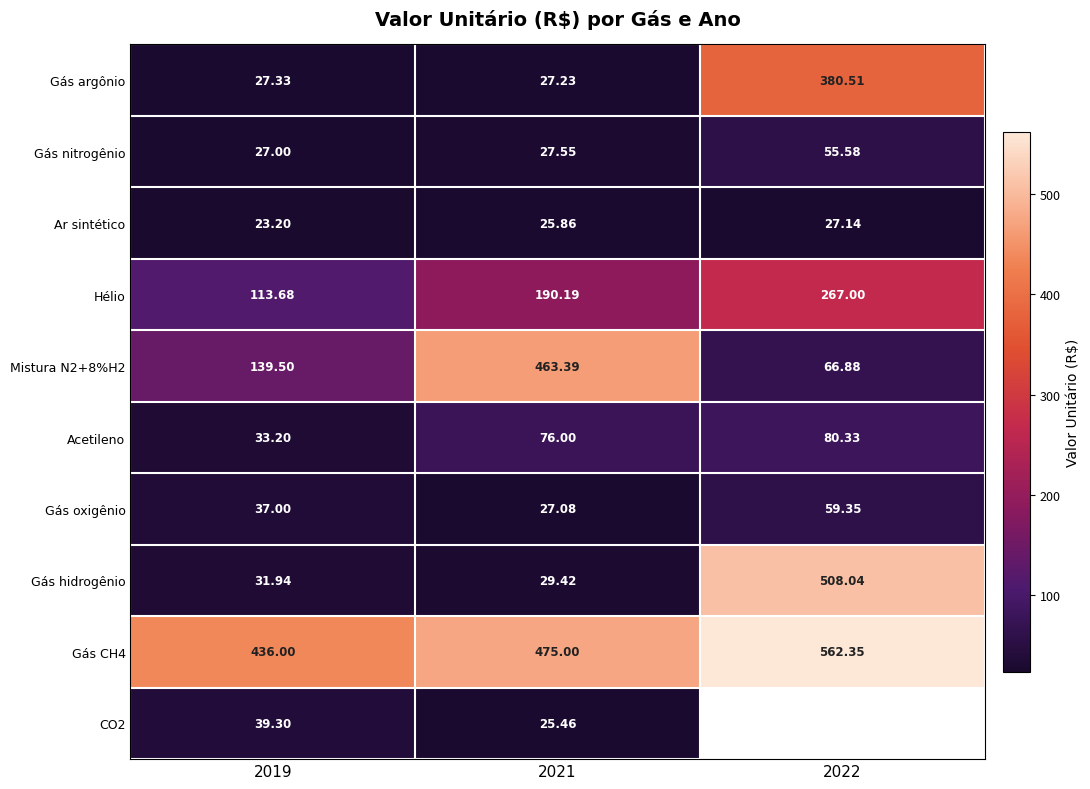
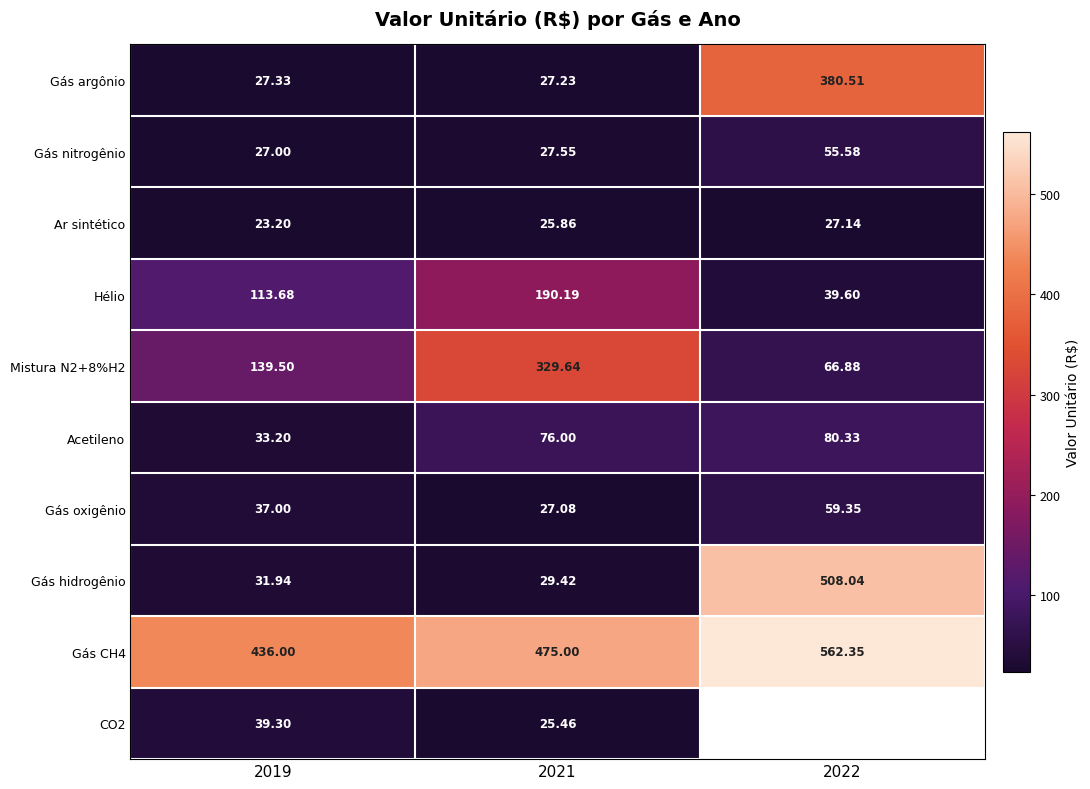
Hélio, 2022: 267.00 -> 39.60
Mistura N2+8%H2, 2021: 463.39 -> 329.64
